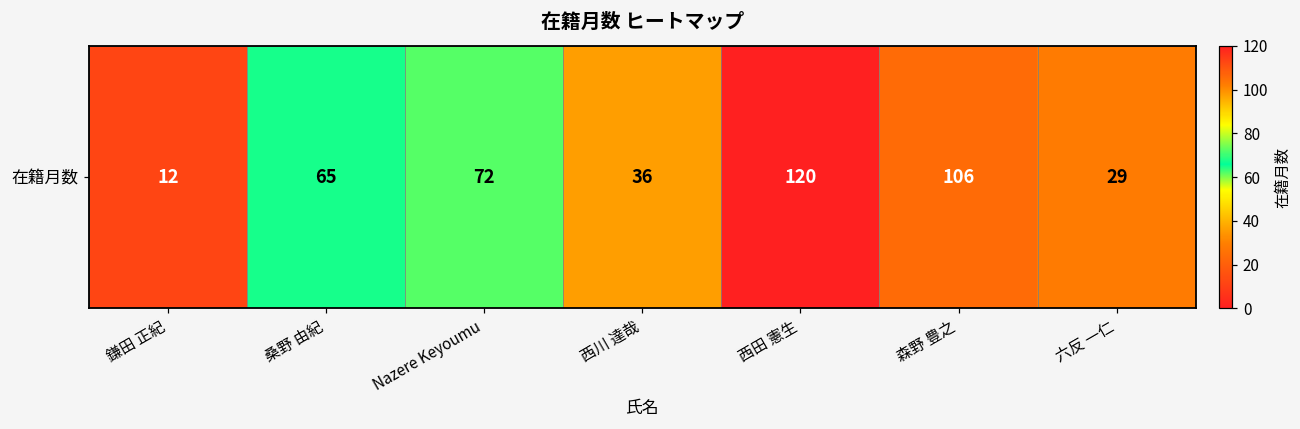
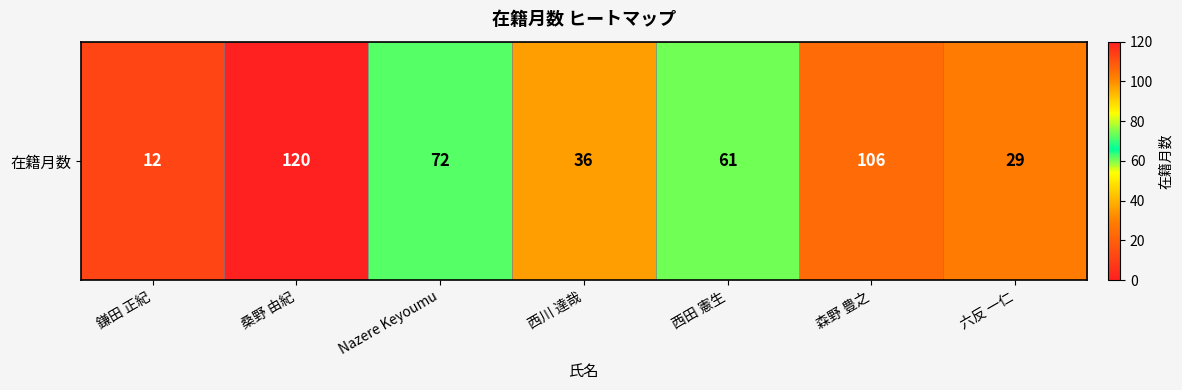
在籍月数, 桑野 由紀: 65 -> 120
在籍月数, 西田 憲生: 120 -> 61
